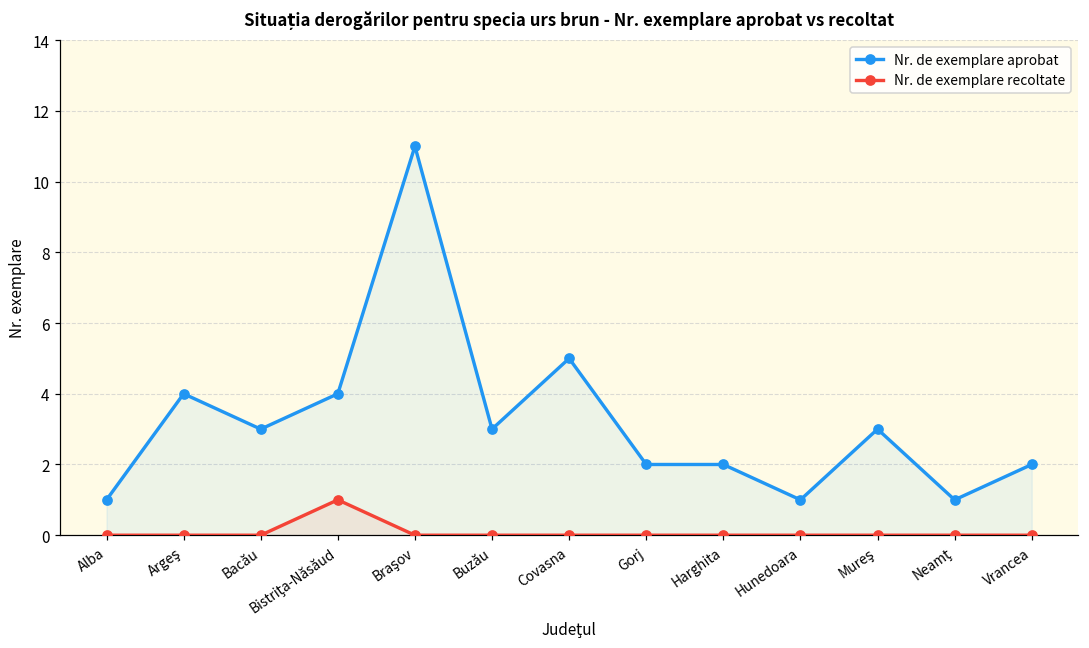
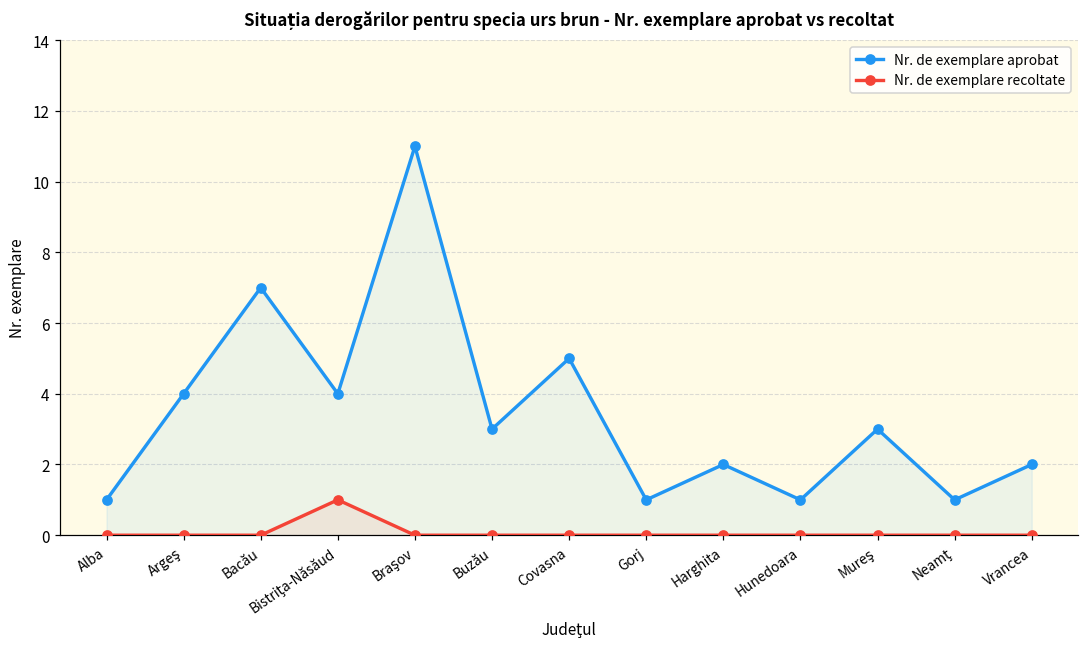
Nr. de exemplare aprobat, Bacău: 3 -> 7
Nr. de exemplare aprobat, Gorj: 2 -> 1
